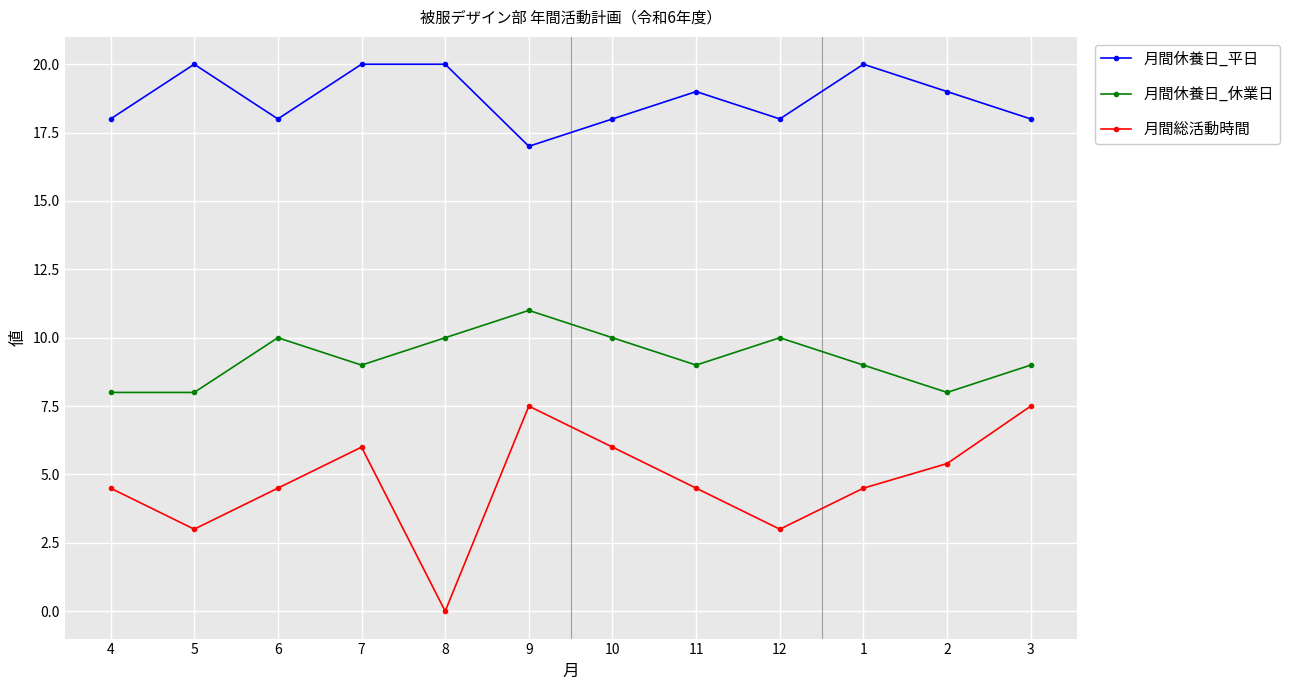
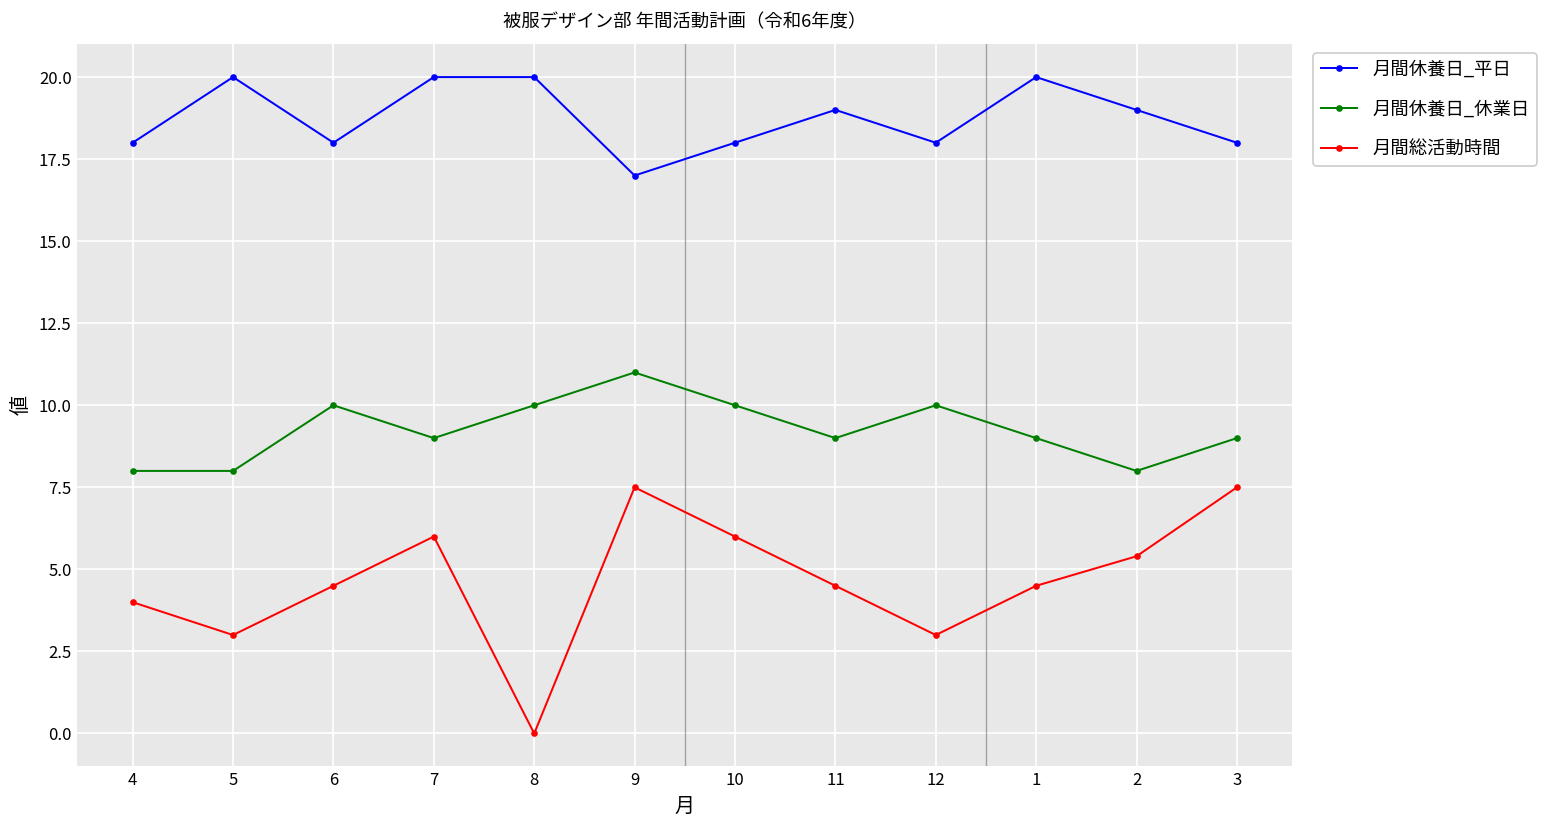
月間総活動時間, 4: 4.5 -> 4.0
